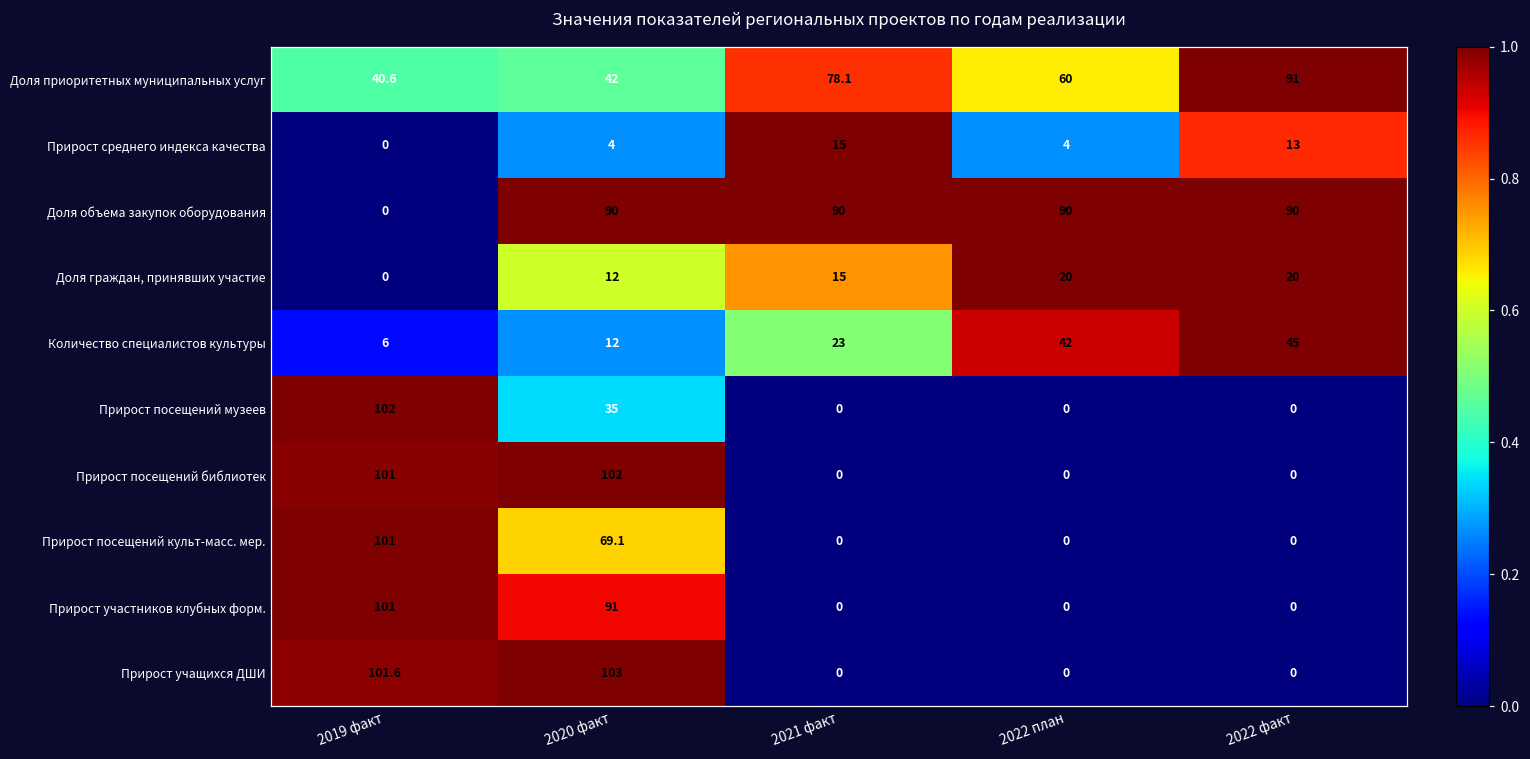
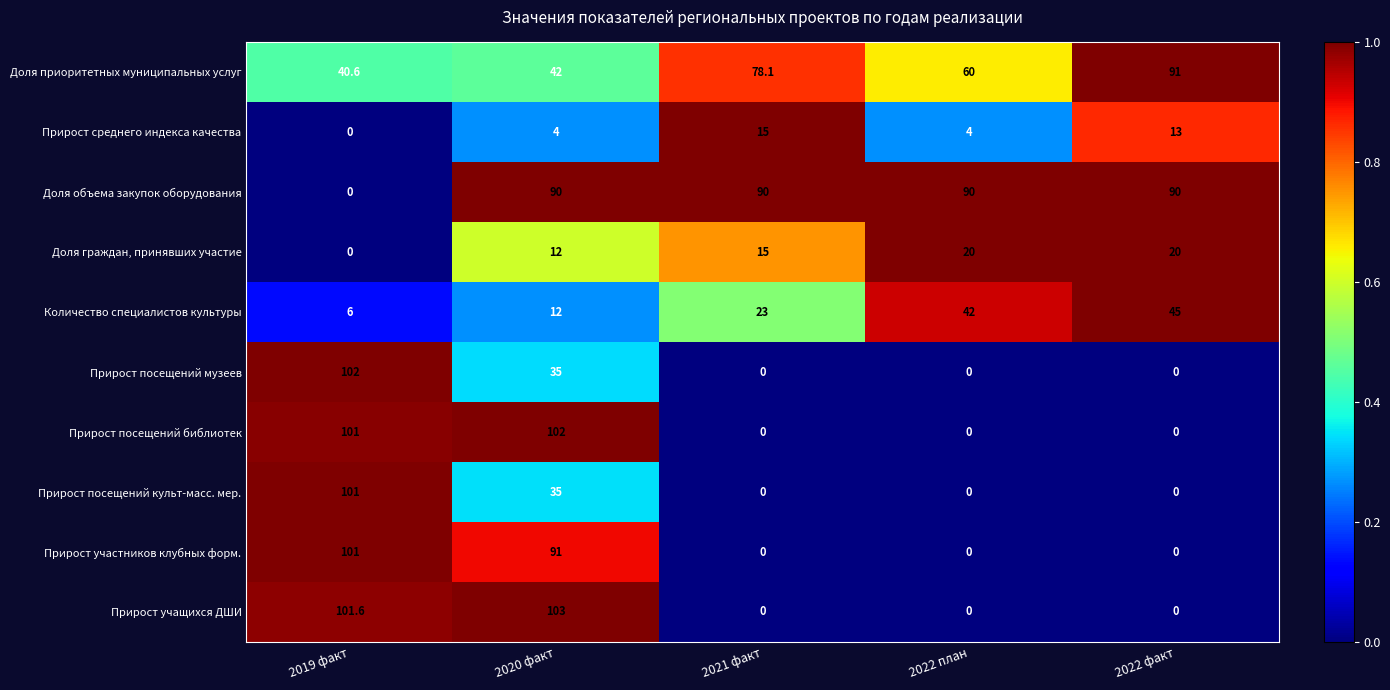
Прирост посещений культ-масс. мер., 2020 факт: 69.1 -> 35
